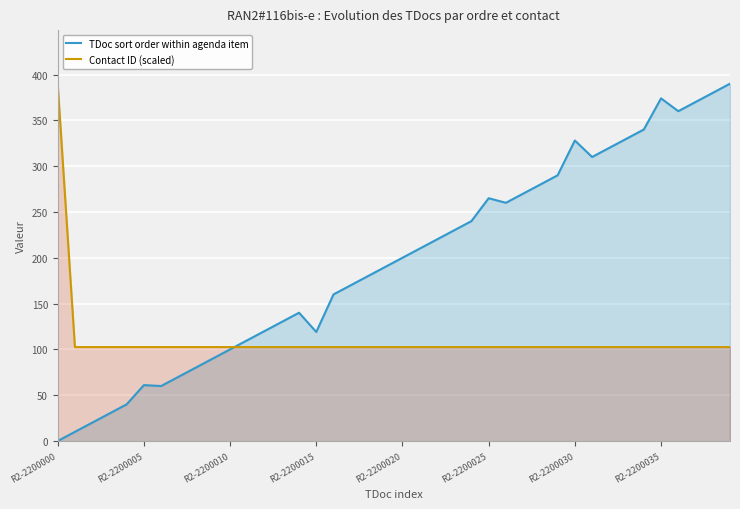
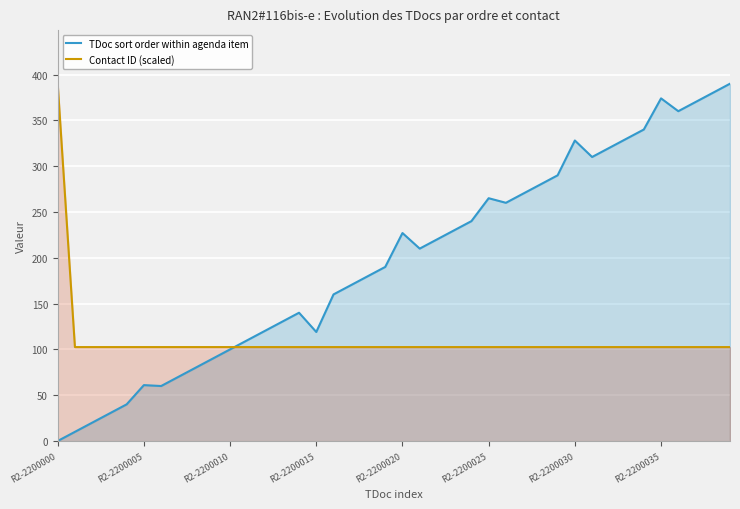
TDoc sort order within agenda item, R2-2200020: 200 -> 230
